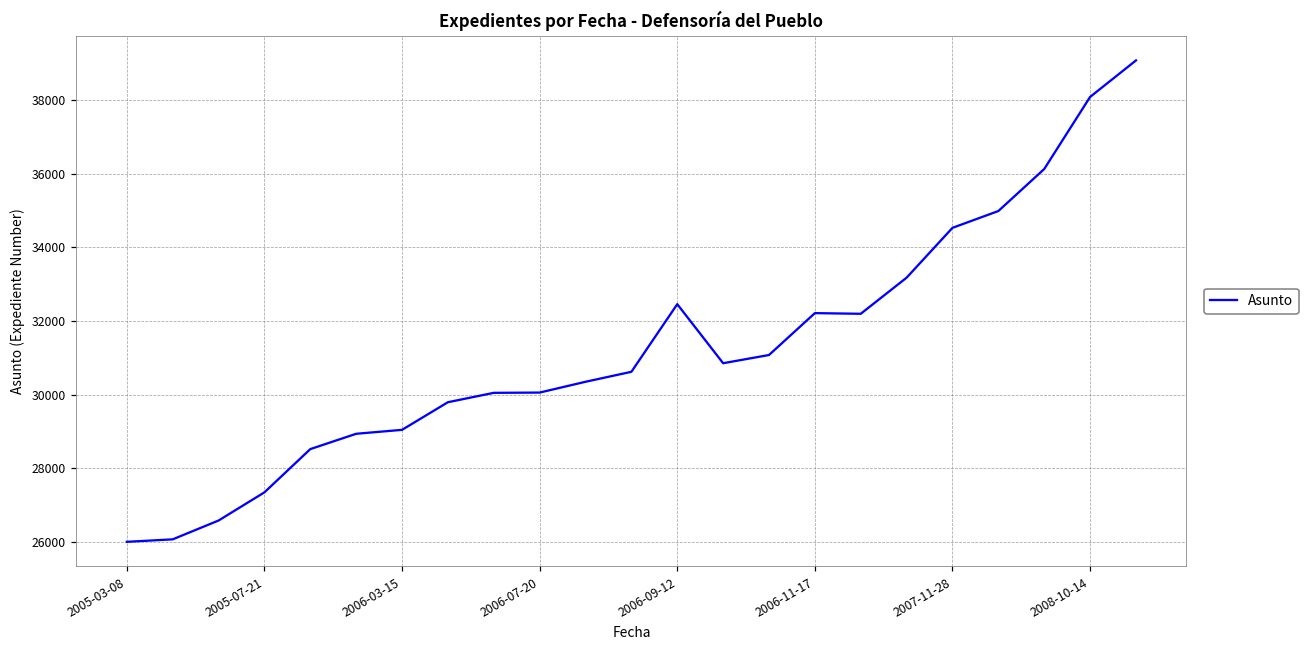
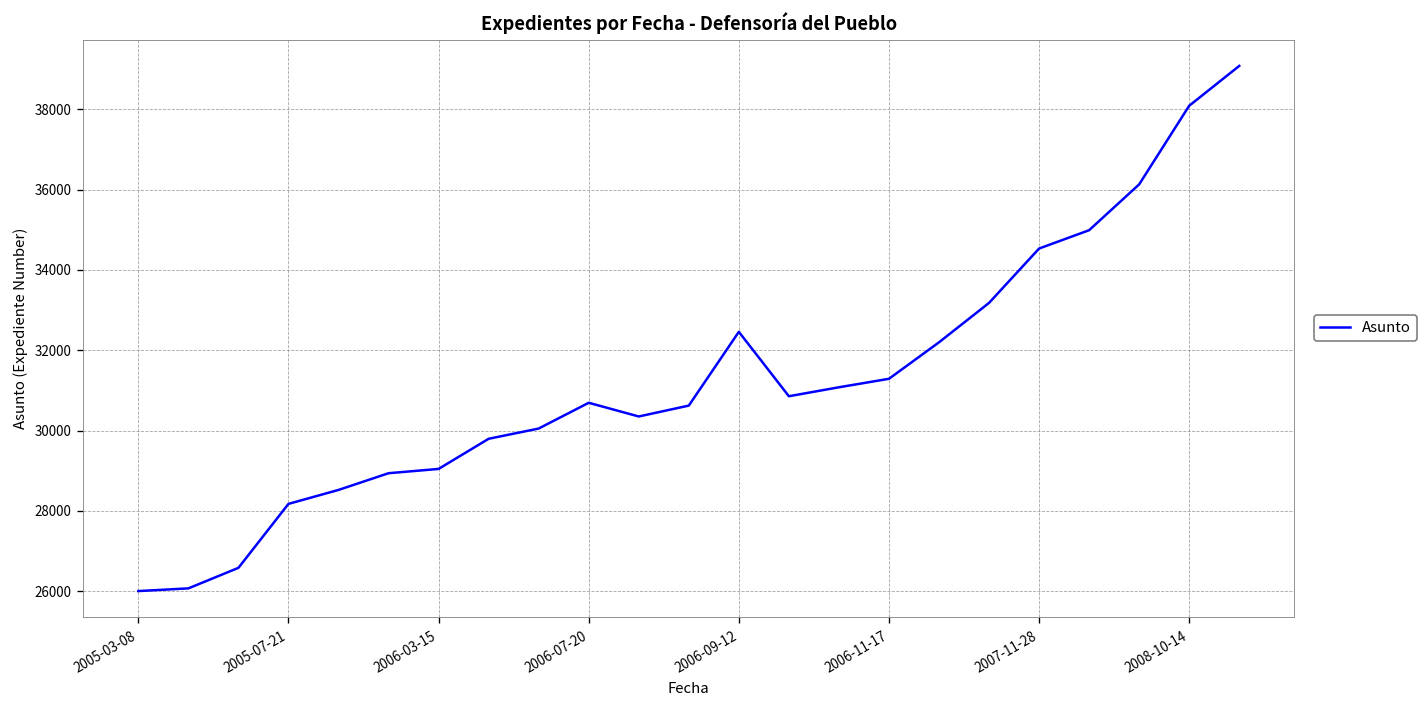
2005-07-21: 27300 -> 28200
2006-07-20: 30100 -> 30700
2006-11-17: 32200 -> 31300
